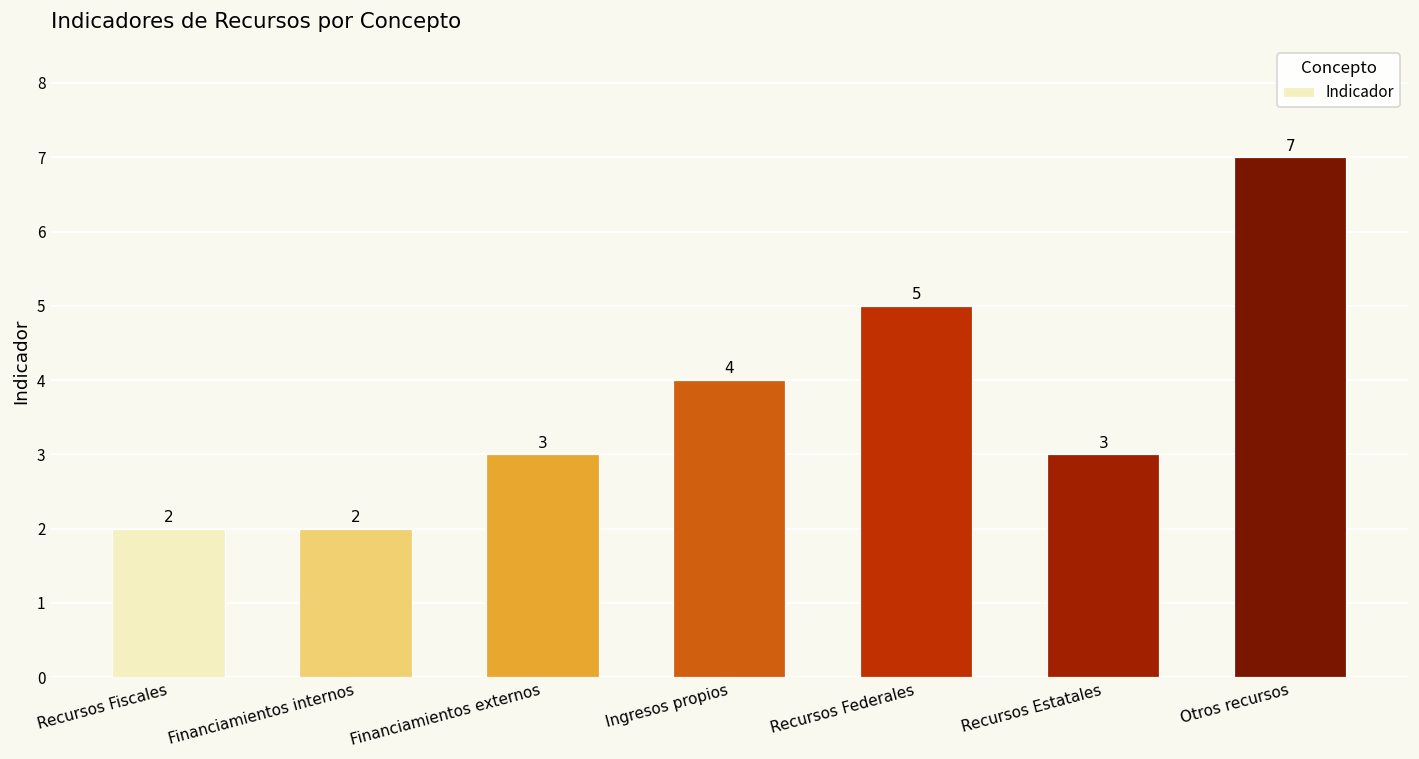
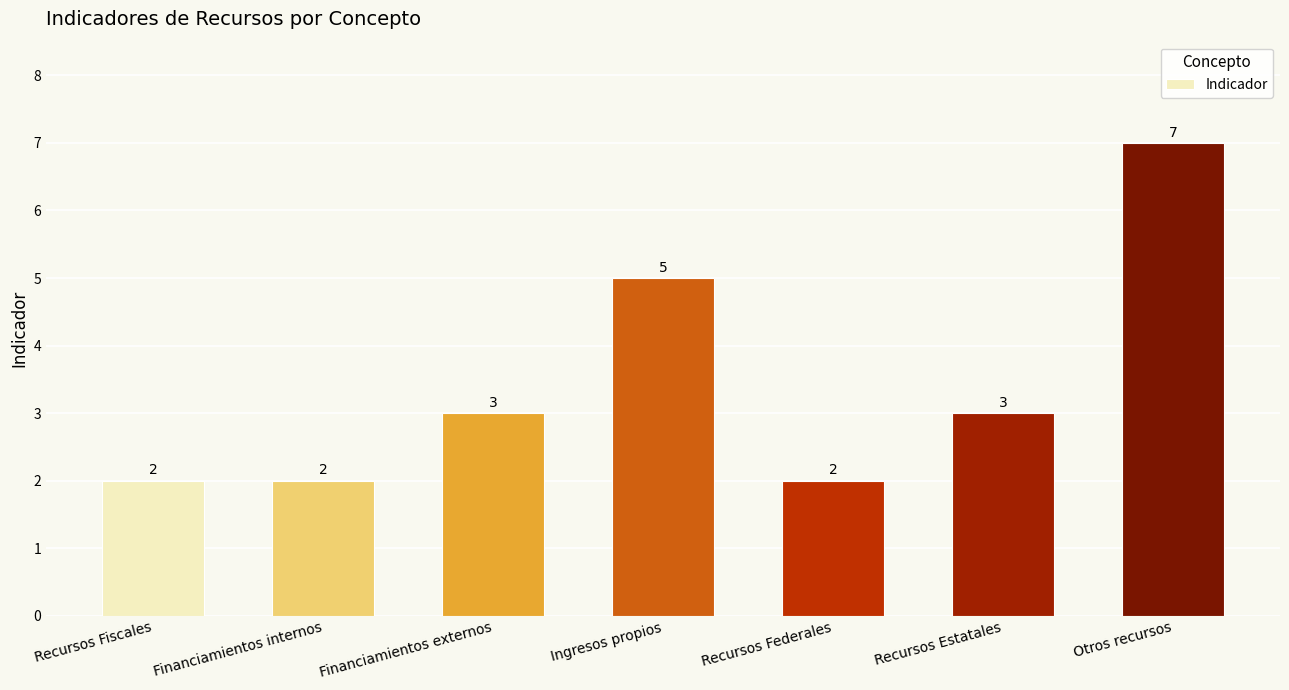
Ingresos propios: 4 -> 5
Recursos Federales: 5 -> 2
